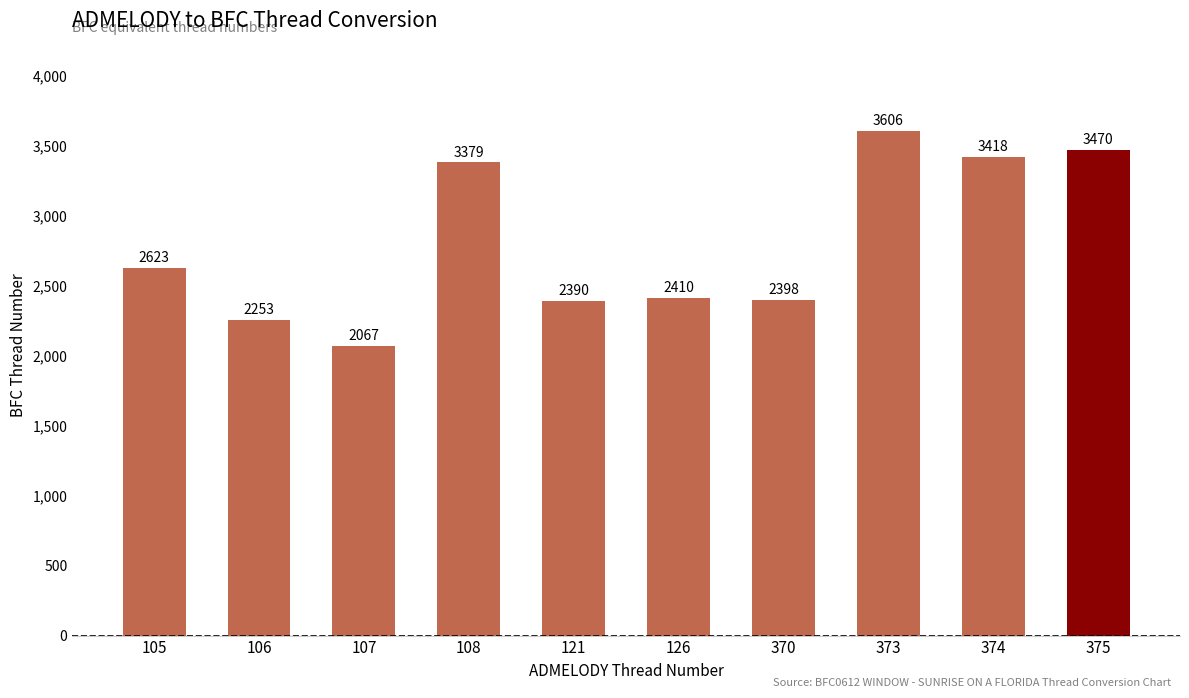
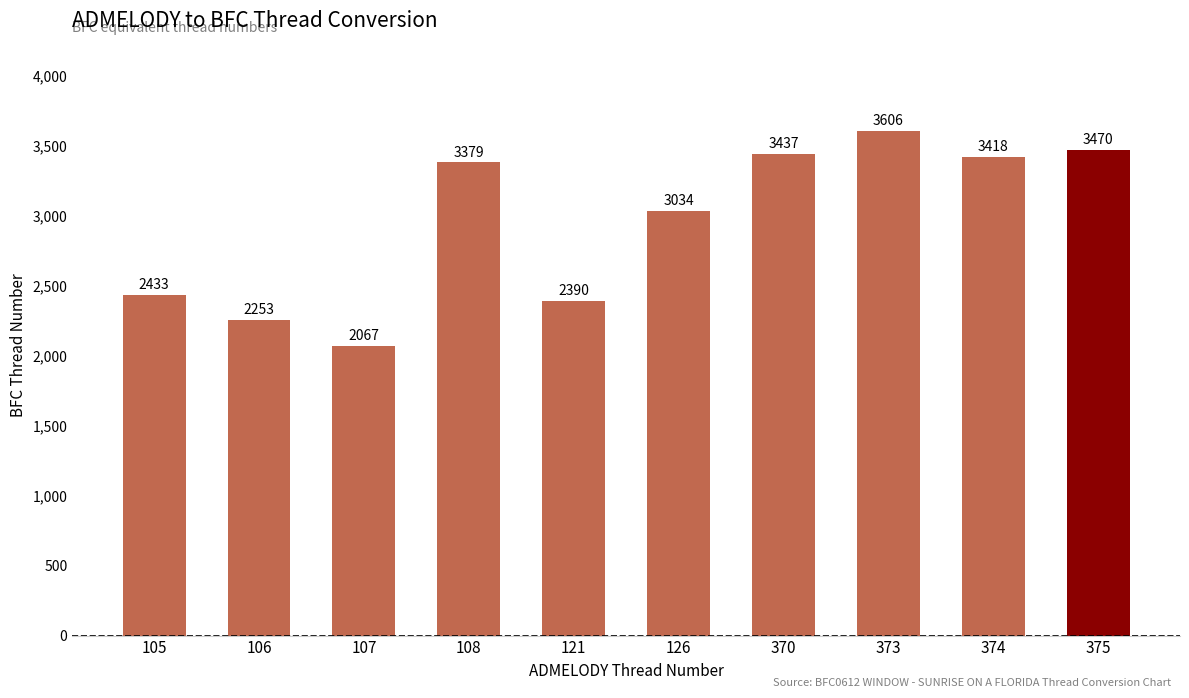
105: 2623 -> 2433
126: 2410 -> 3034
370: 2398 -> 3437
